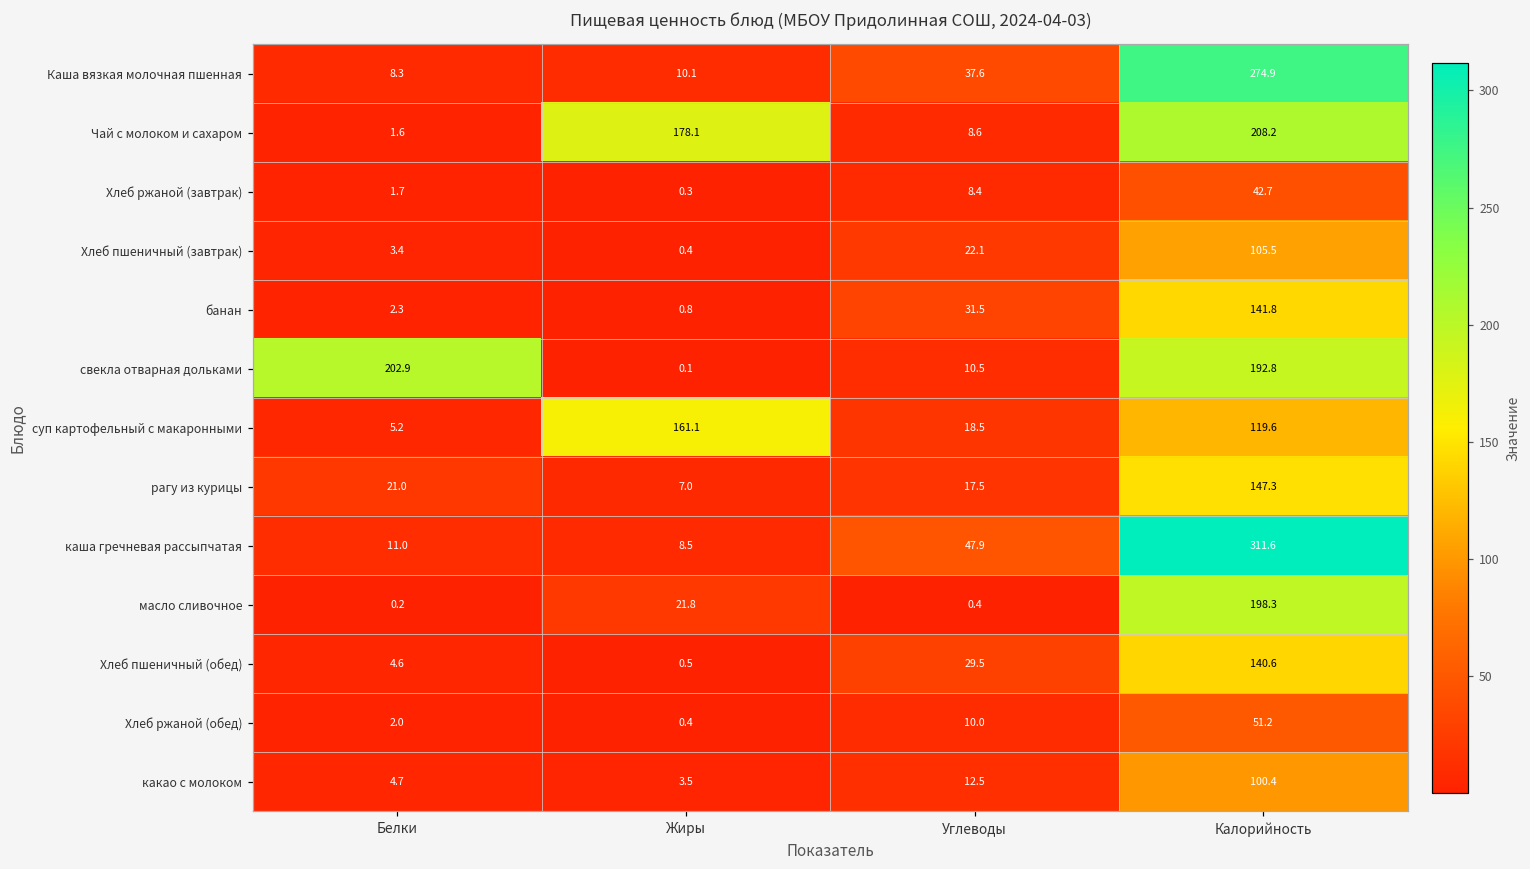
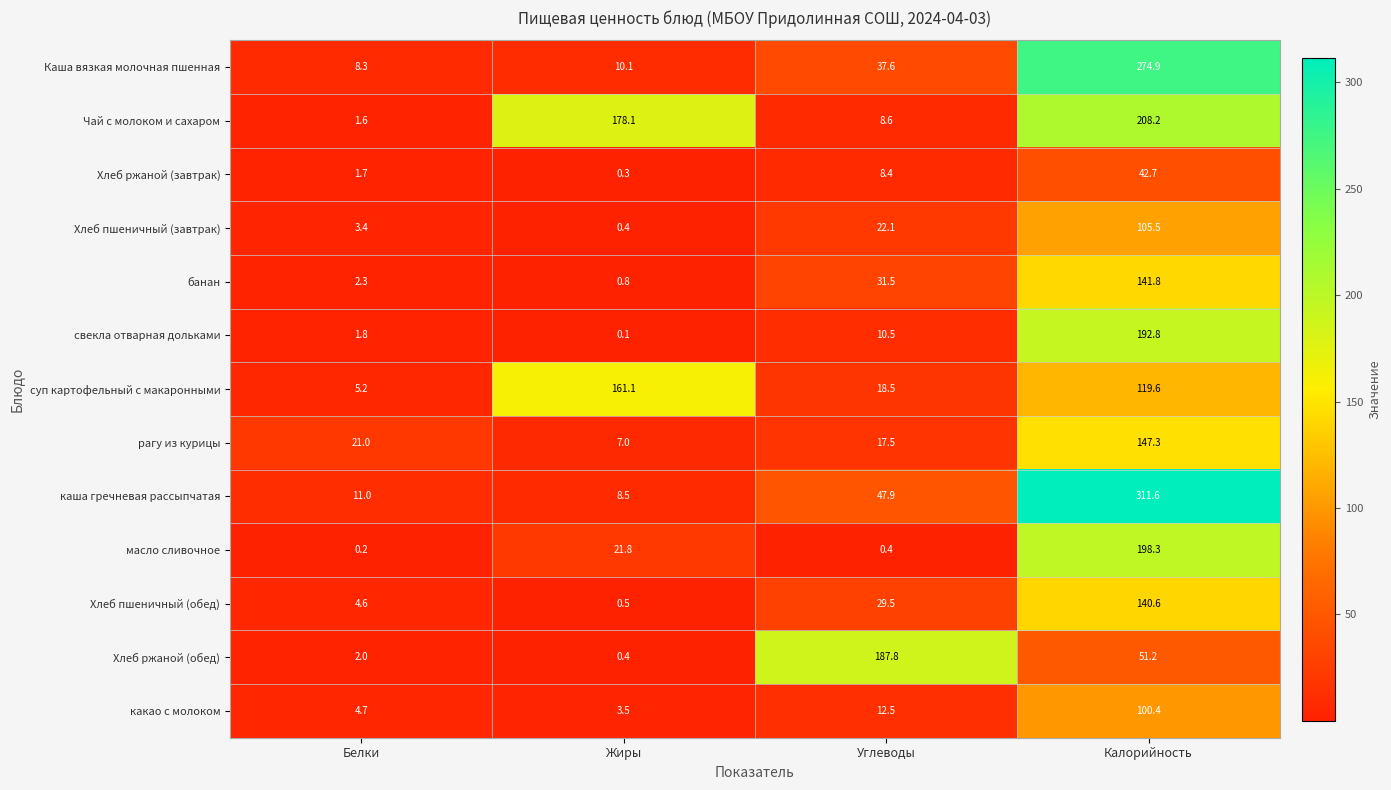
свекла отварная дольками, Белки: 202.9 -> 1.8
Хлеб ржаной (обед), Углеводы: 10.0 -> 187.8
